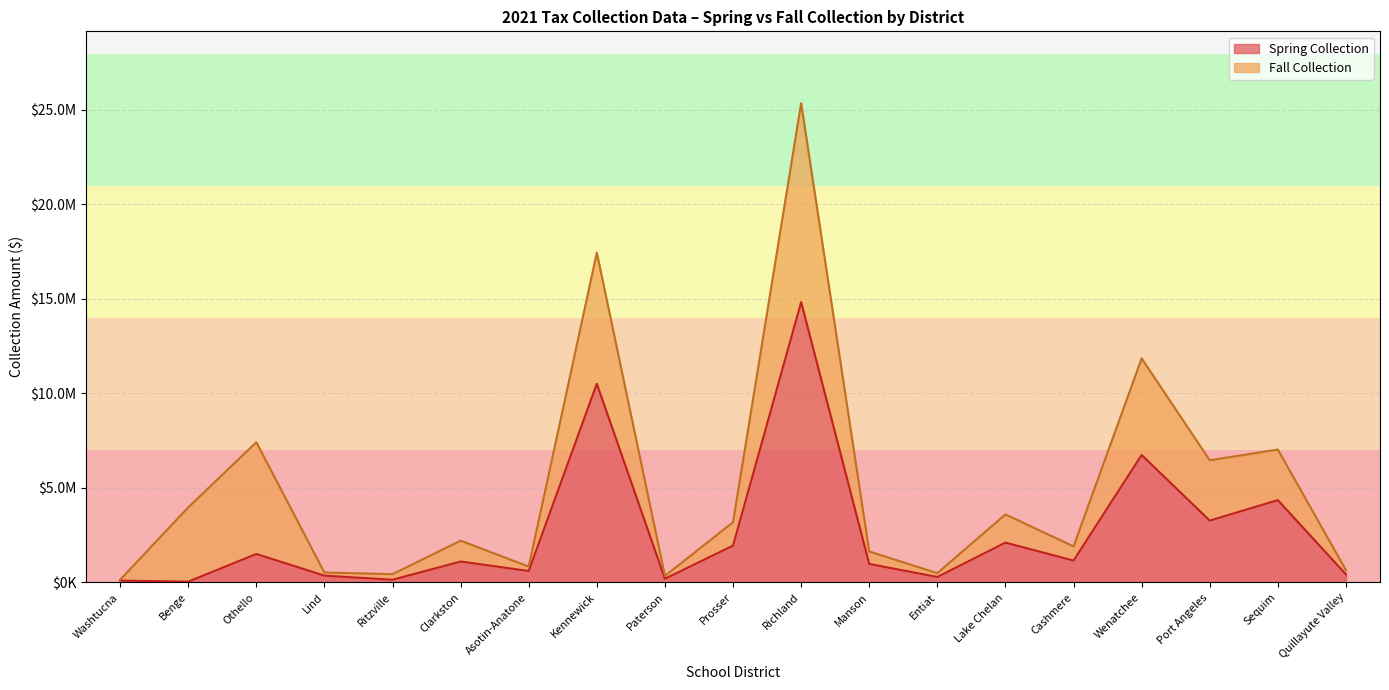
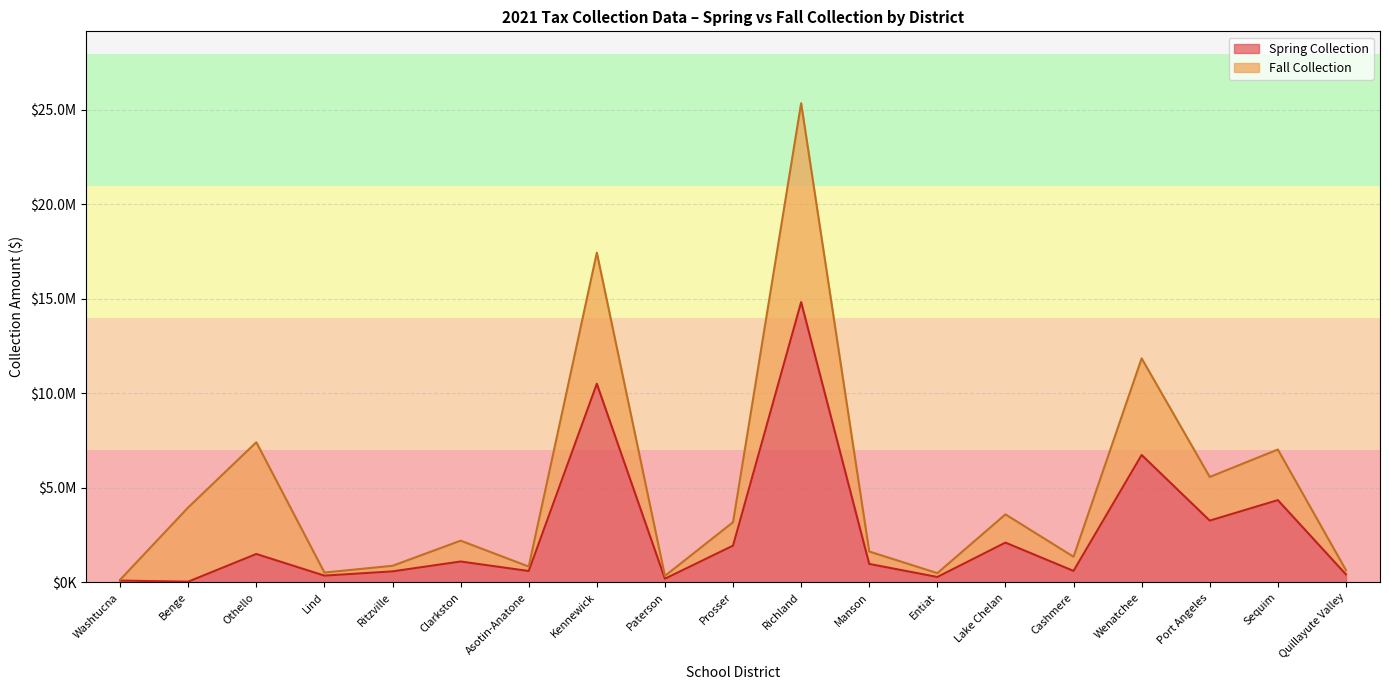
Spring Collection, Ritzville: $100000 -> $600000
Spring Collection, Cashmere: $1200000 -> $600000
Fall Collection, Port Angeles: $3200000 -> $2300000
